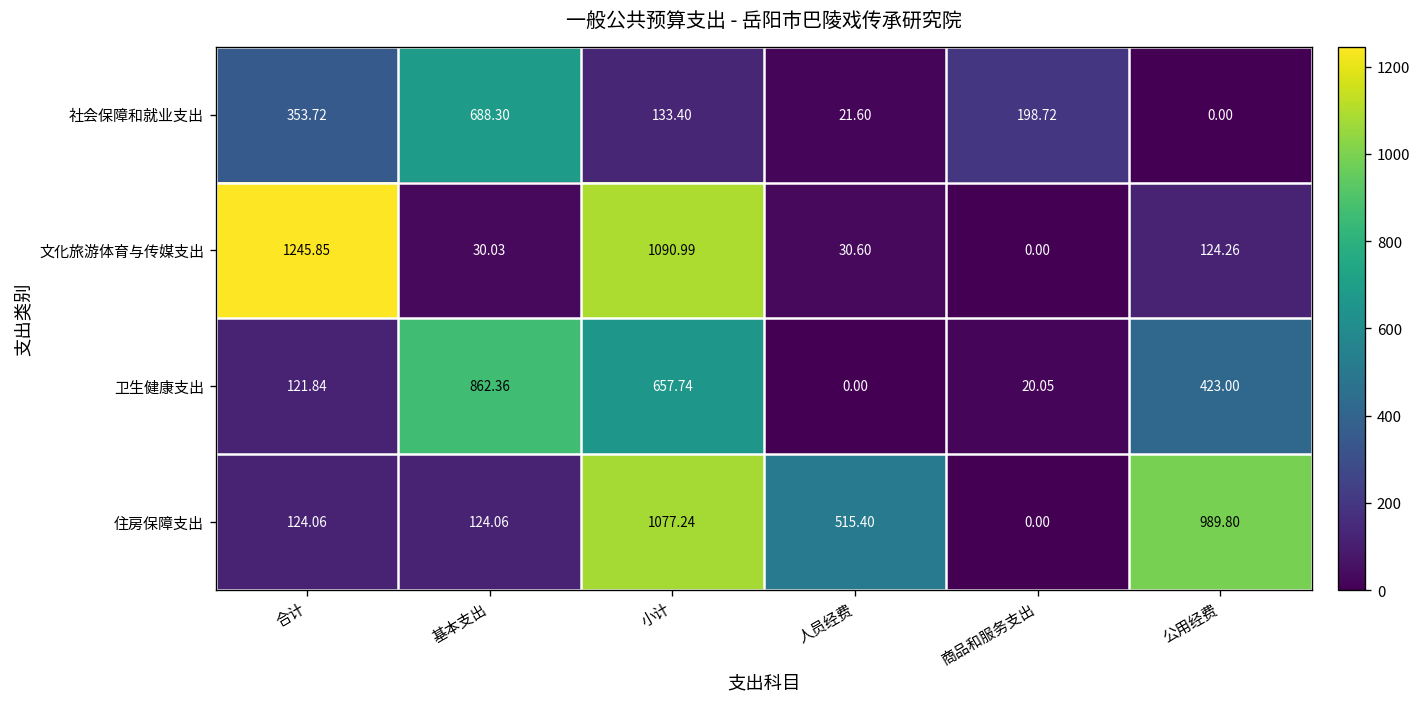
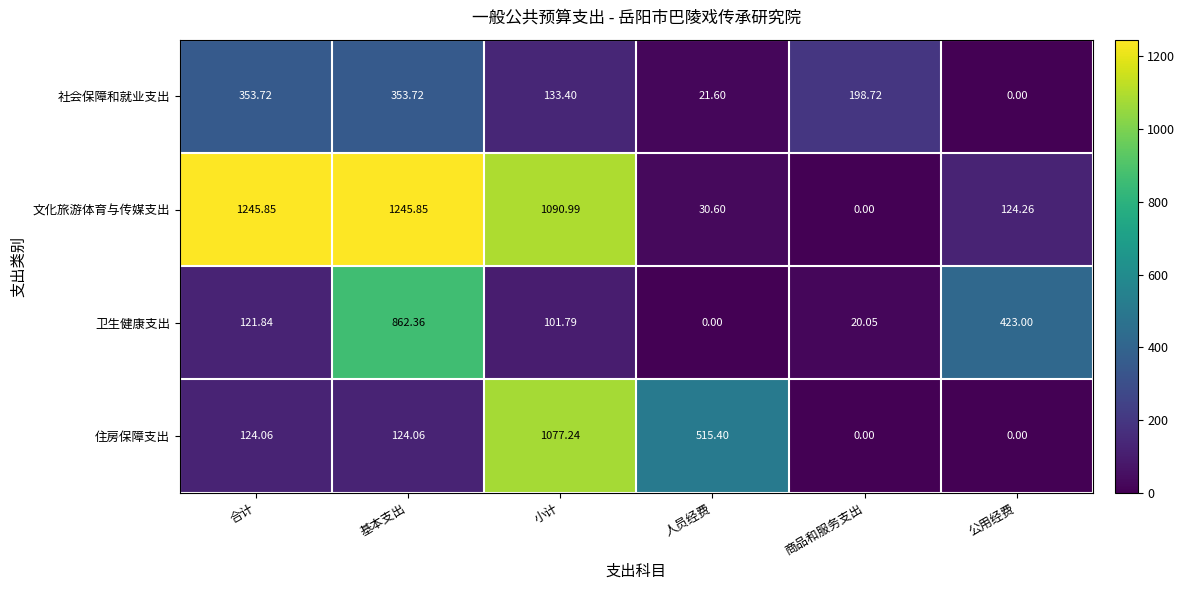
社会保障和就业支出, 基本支出: 688.30 -> 353.72
文化旅游体育与传媒支出, 基本支出: 30.03 -> 1245.85
卫生健康支出, 小计: 657.74 -> 101.79
住房保障支出, 公用经费: 989.80 -> 0.00
